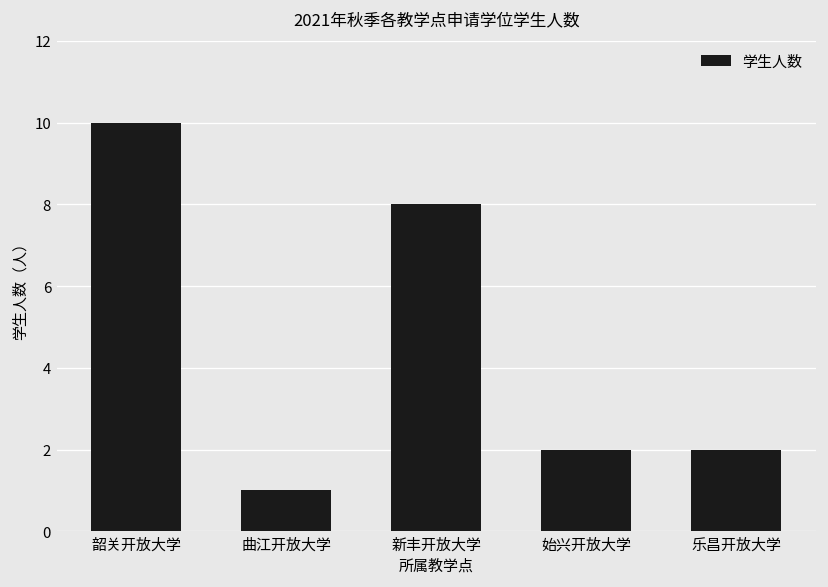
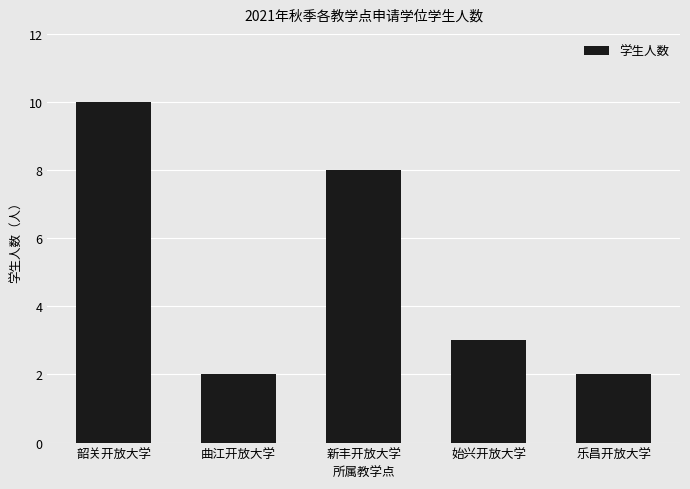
曲江开放大学: 1 -> 2
始兴开放大学: 2 -> 3
